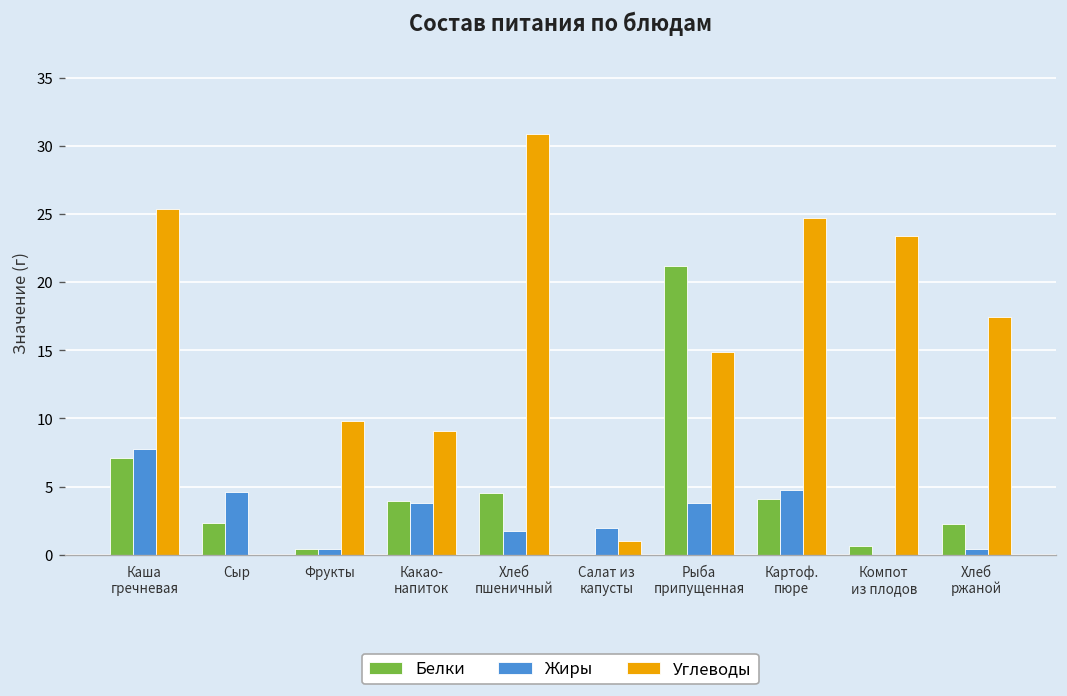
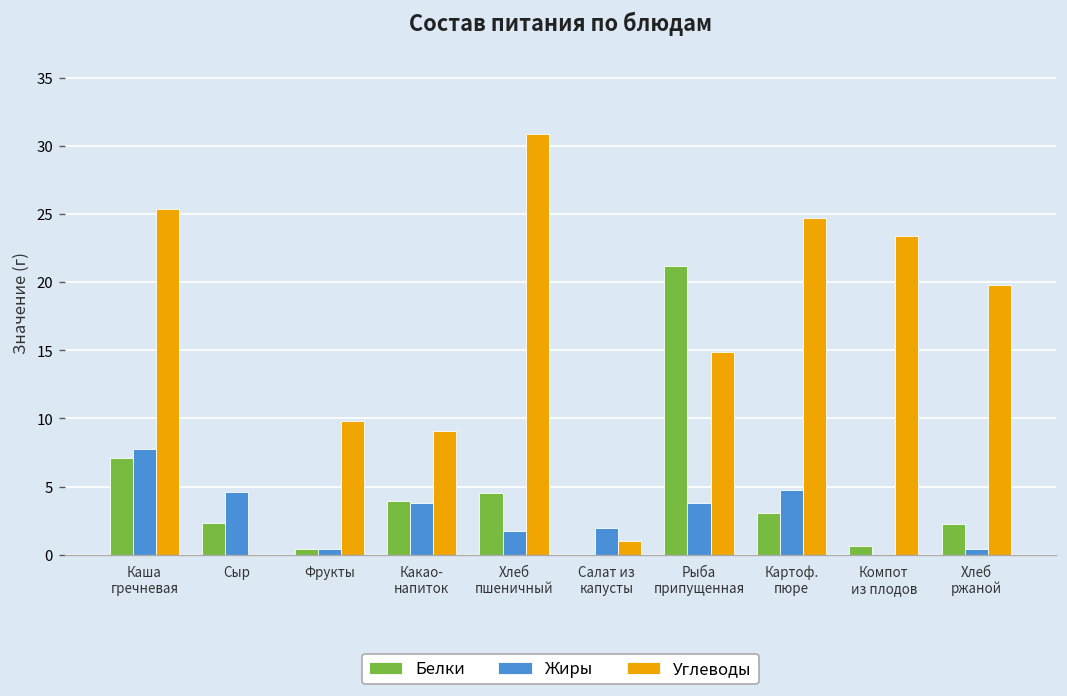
Белки, Картоф. пюре: 4.1 -> 3.1
Углеводы, Хлеб ржаной: 17.5 -> 19.8
